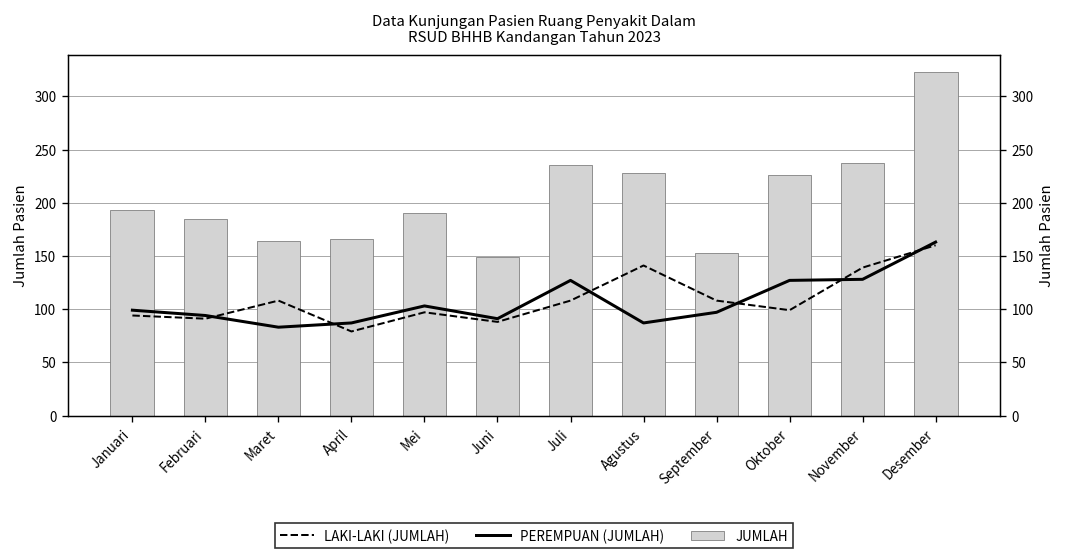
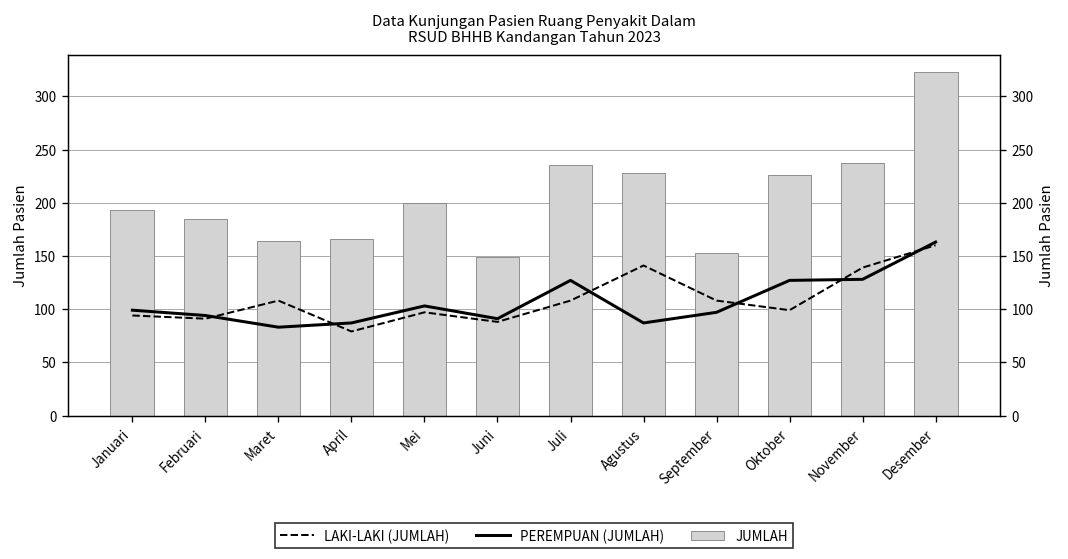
JUMLAH, Mei: 190 -> 200
